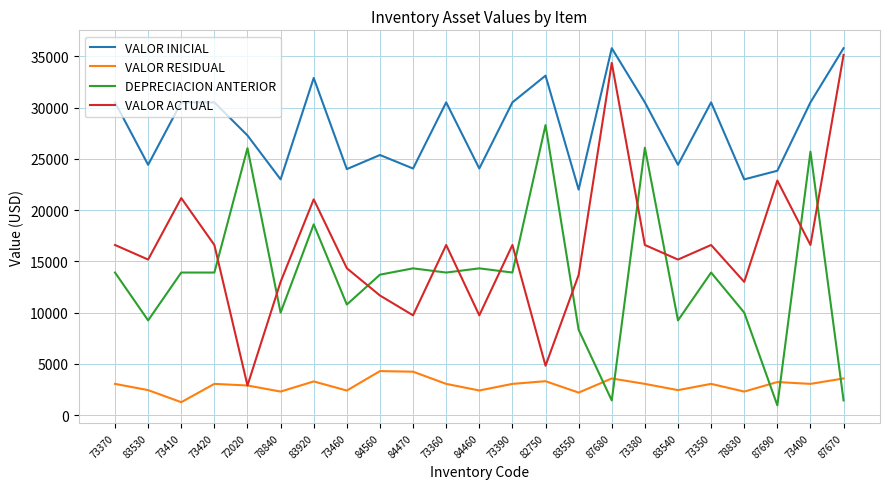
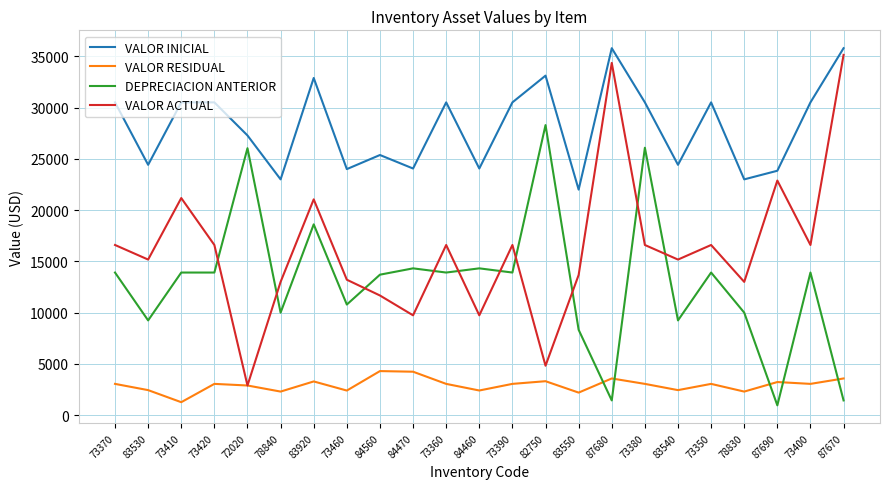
VALOR ACTUAL, 73460: 14300 -> 13200
DEPRECIACION ANTERIOR, 73400: 25700 -> 13900
